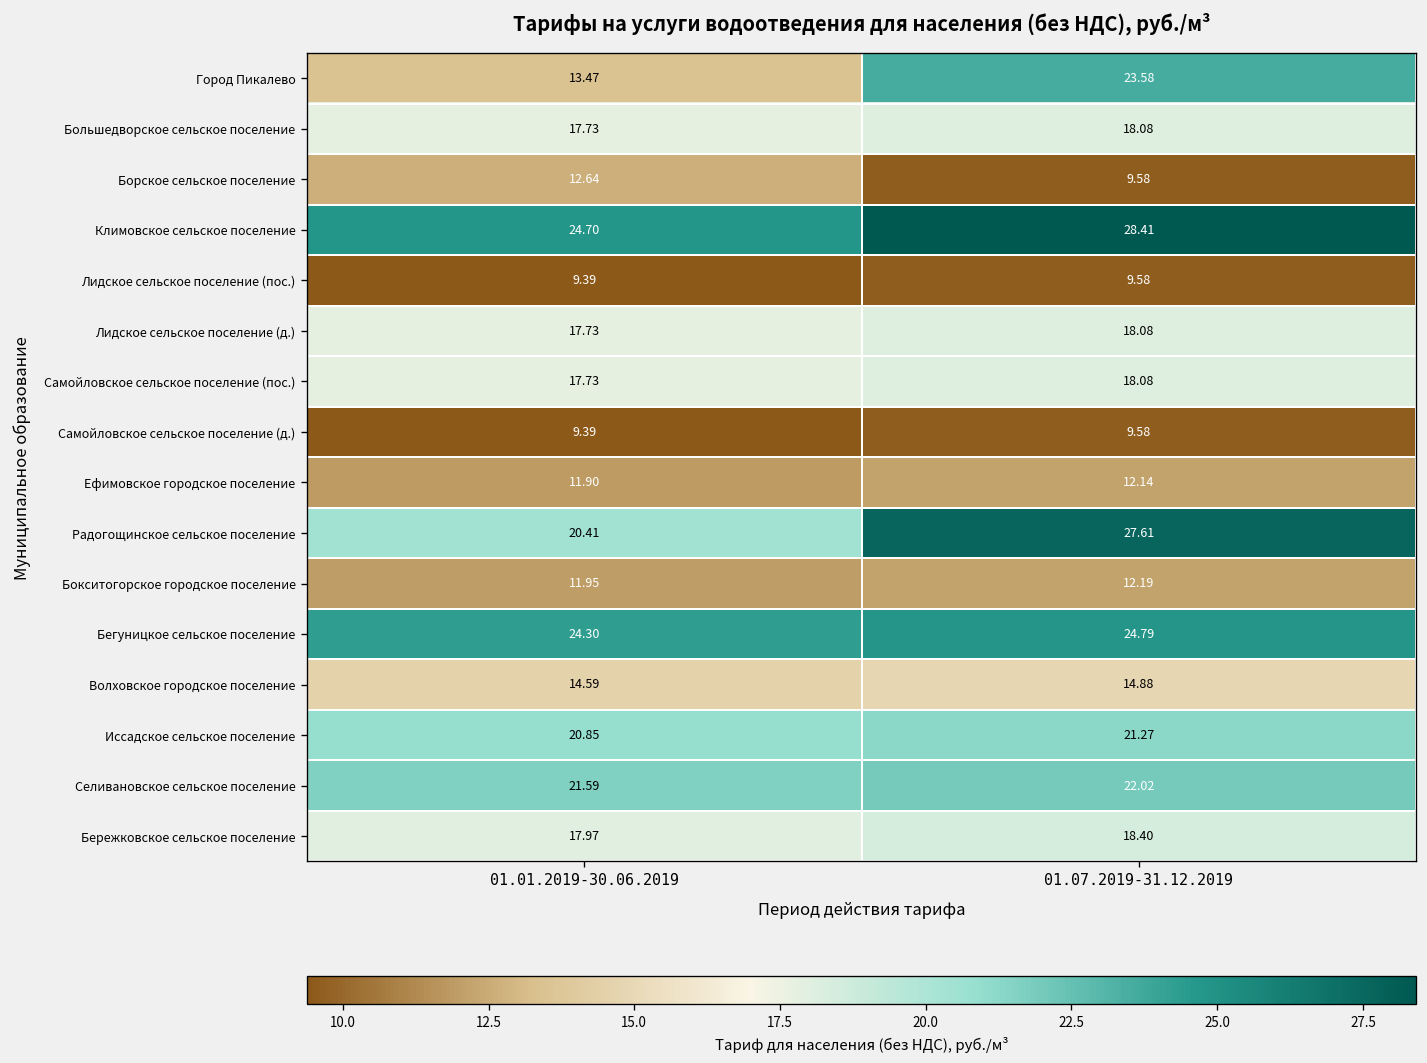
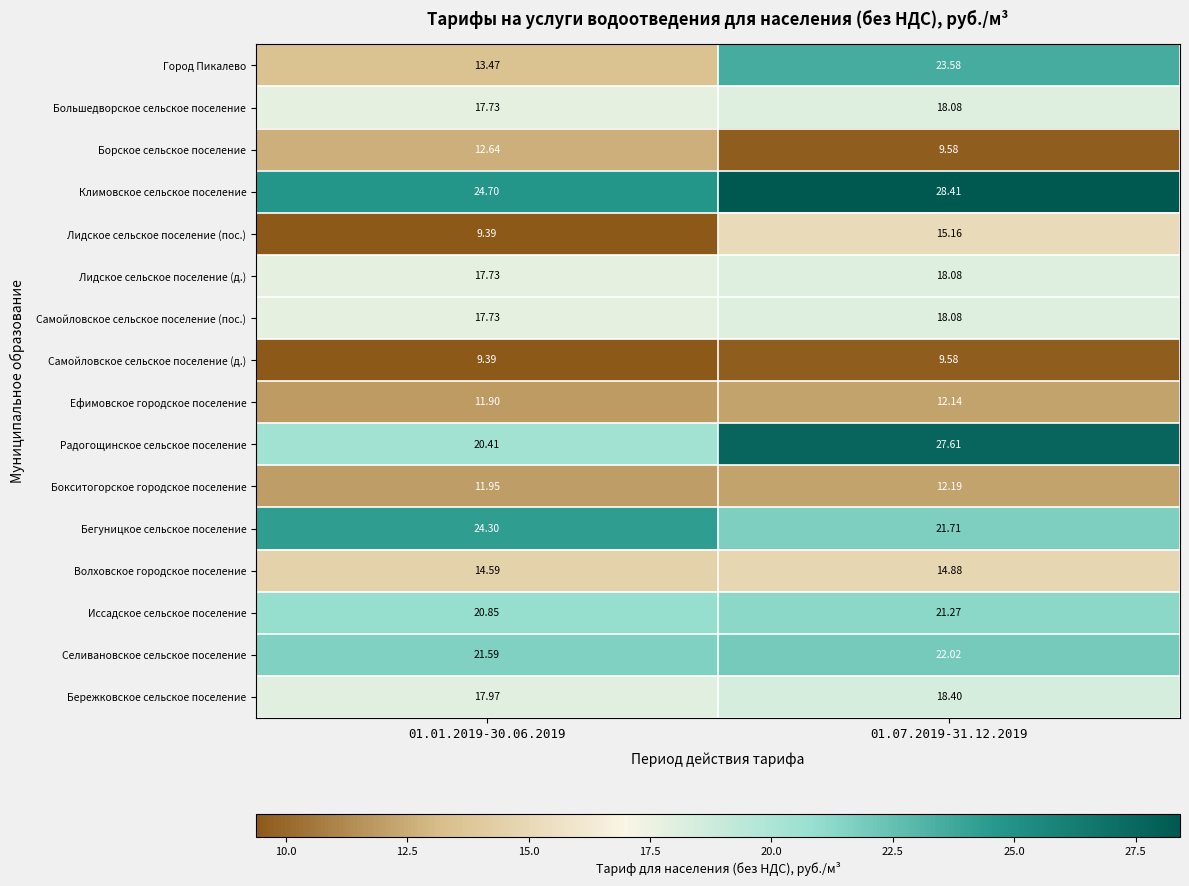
Лидское сельское поселение (пос.), 01.07.2019-31.12.2019: 9.58 -> 15.16
Бегуницкое сельское поселение, 01.07.2019-31.12.2019: 24.79 -> 21.71
